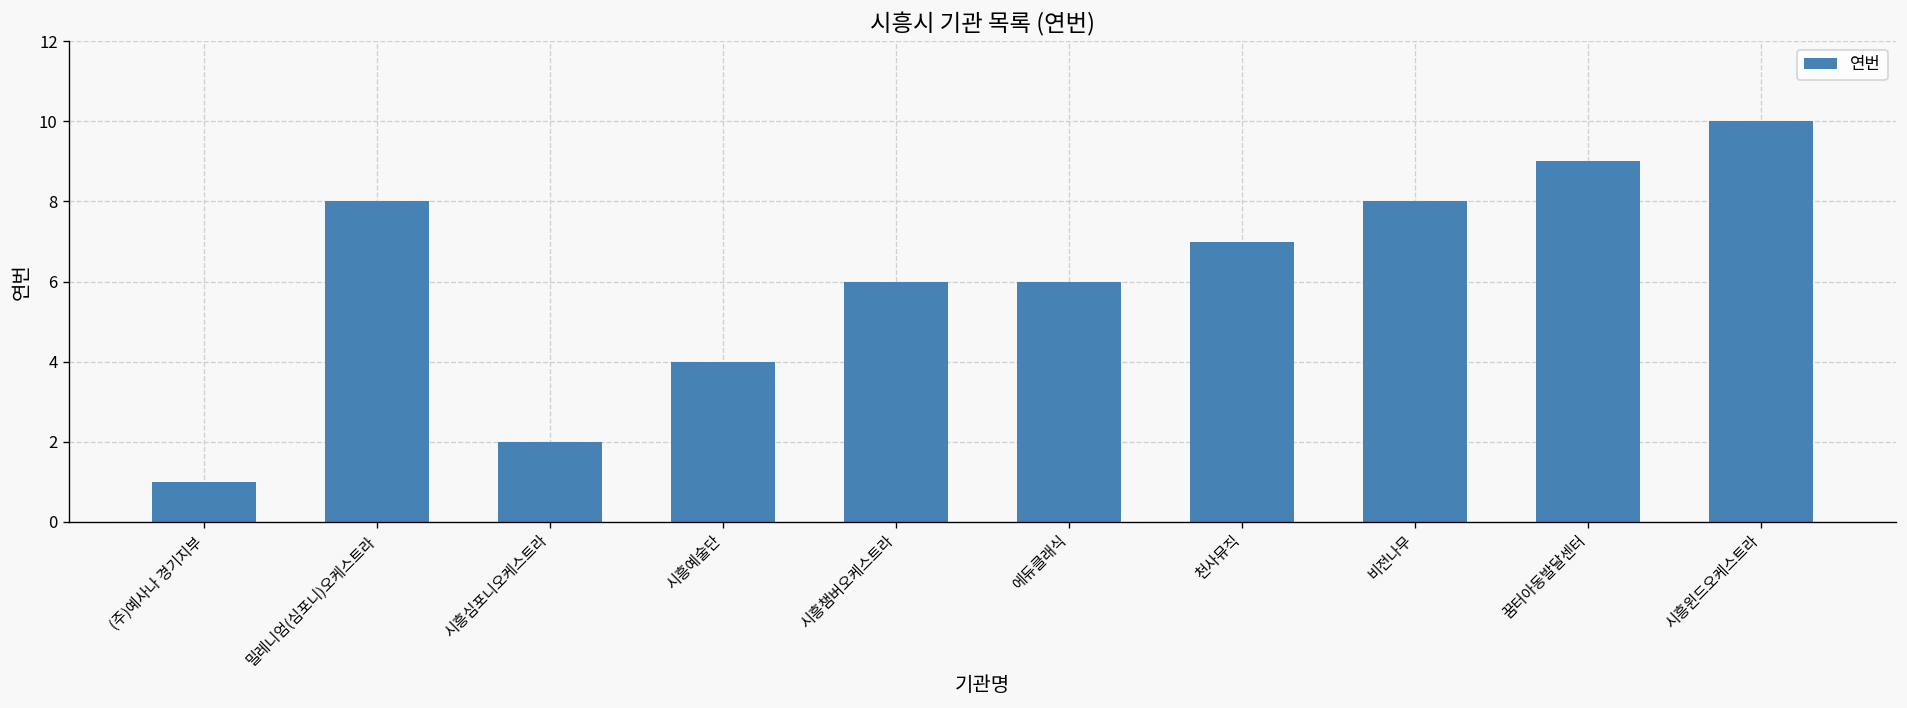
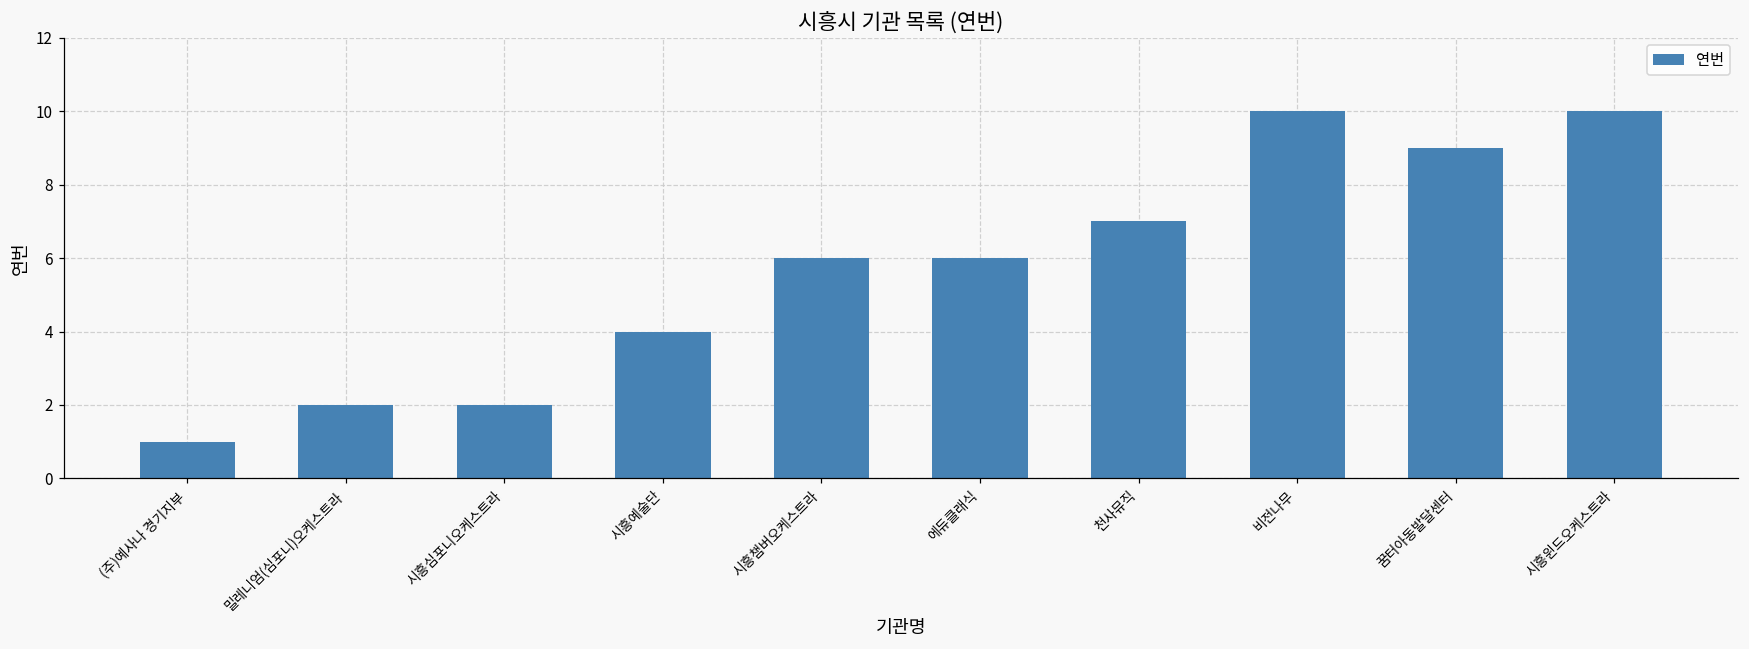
밀레니엄(심포니)오케스트라: 8 -> 2
비전나무: 8 -> 10
